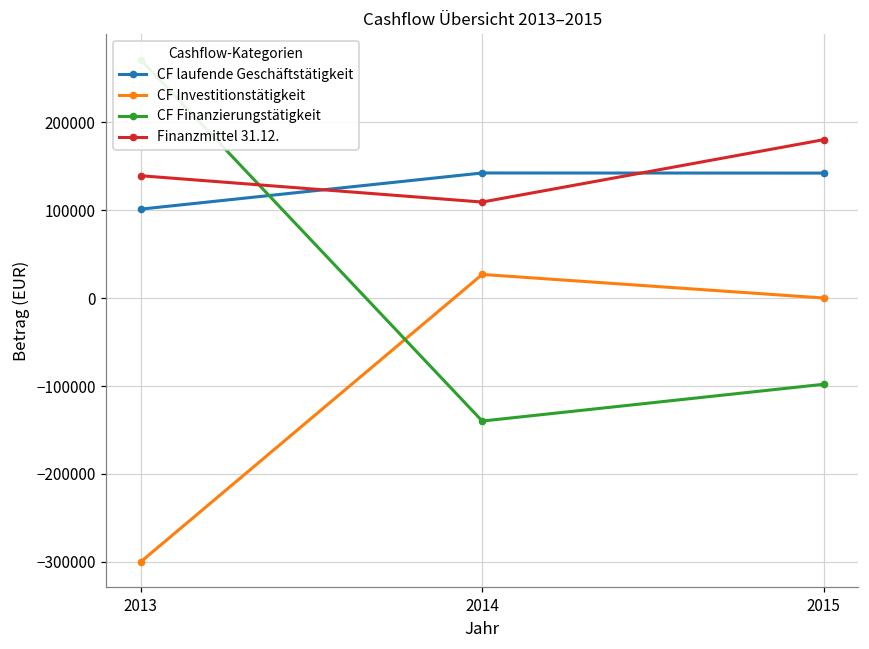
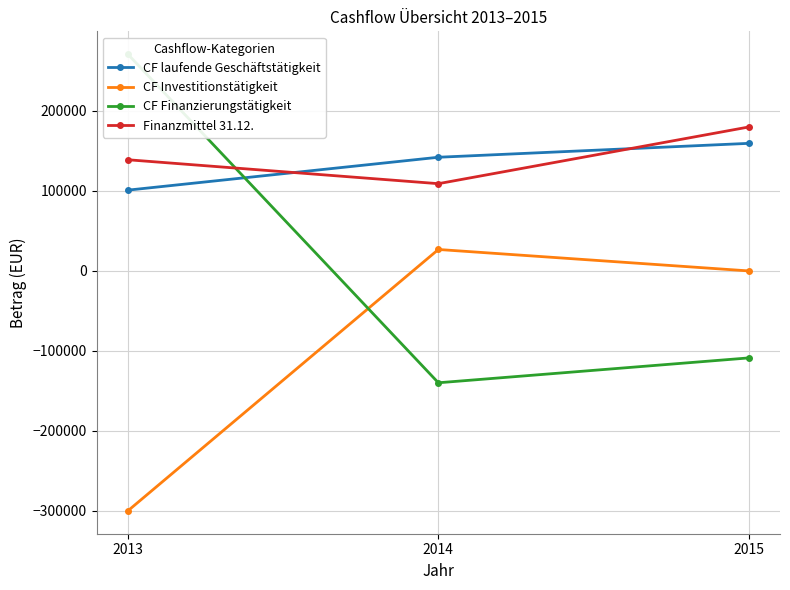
CF laufende Geschäftstätigkeit, 2015: 140000 -> 160000
CF Finanzierungstätigkeit, 2015: -100000 -> -110000
